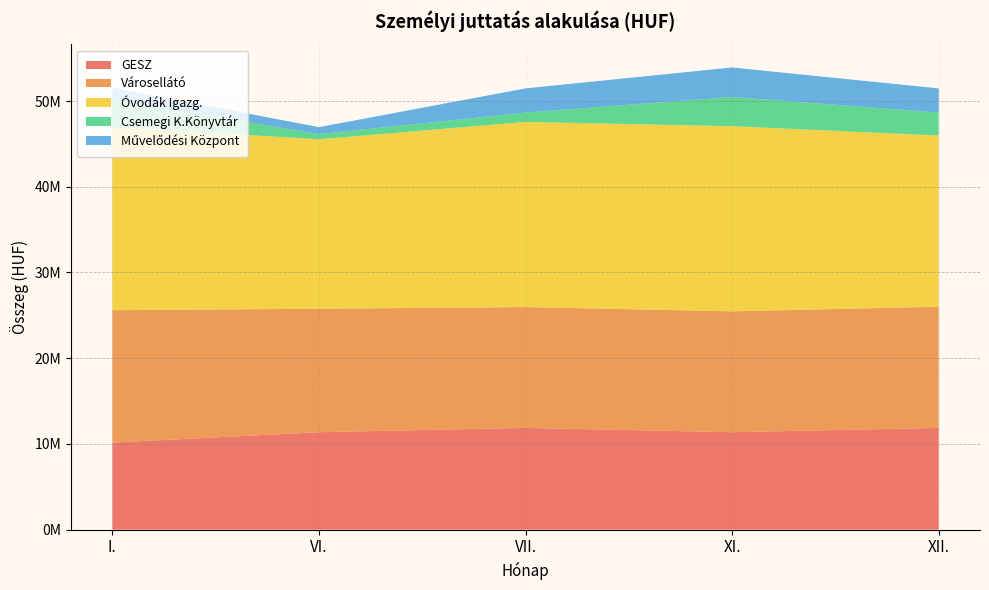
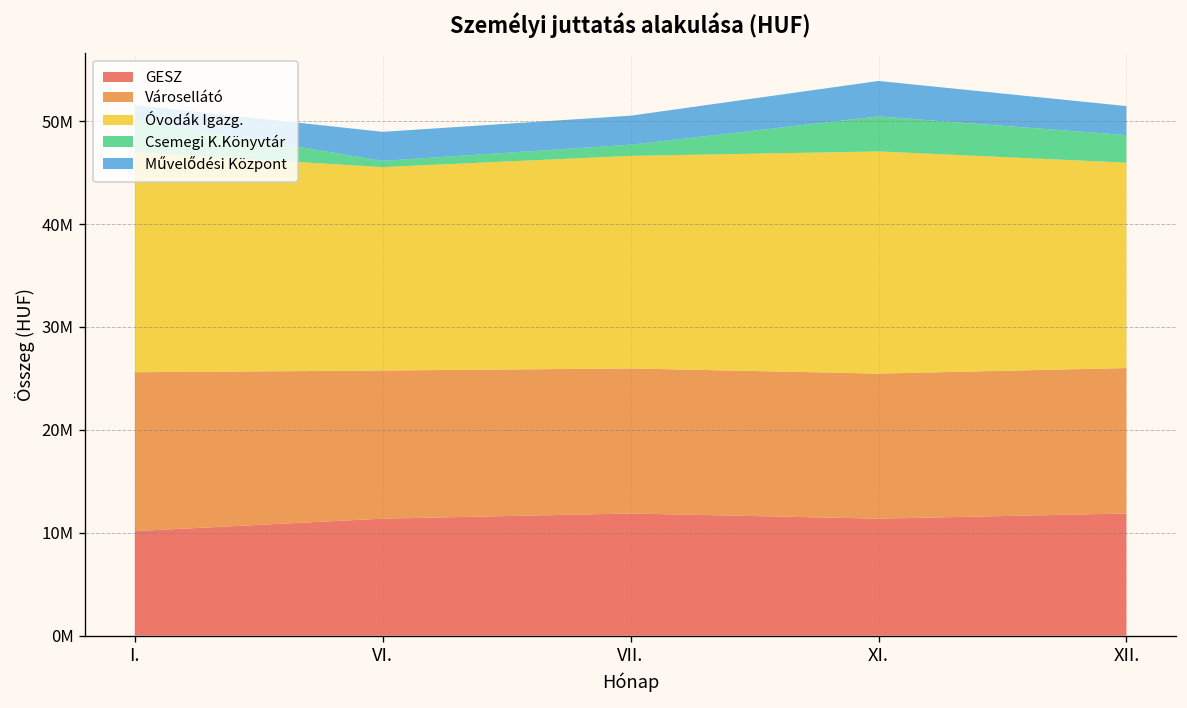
Művelődési Központ, VI.: 1000000 -> 3000000
Óvodák Igazg., VII.: 22000000 -> 21000000
